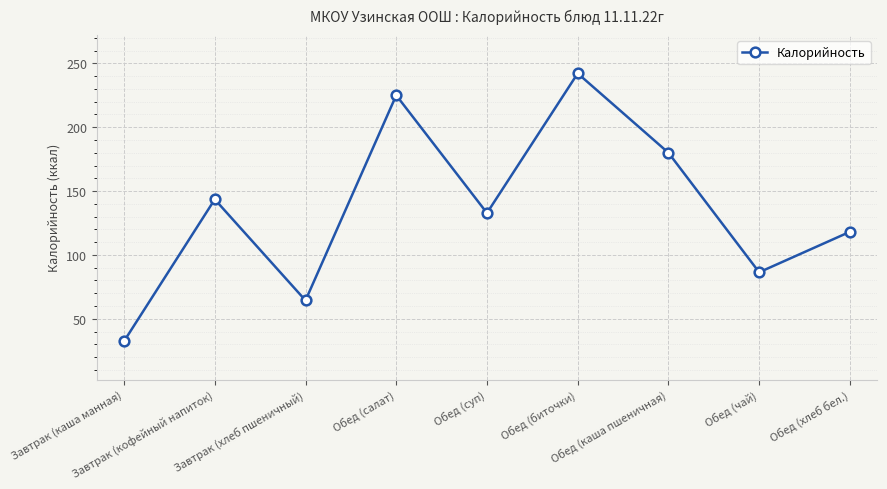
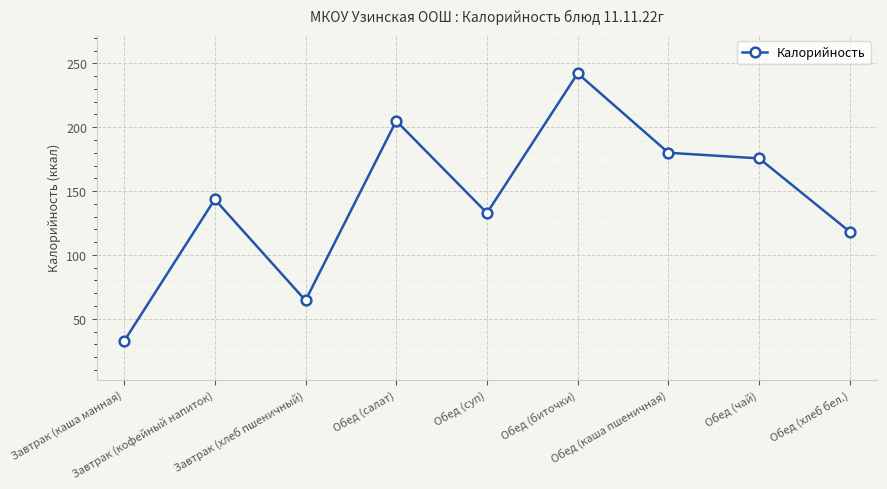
Обед (салат): 225 -> 205
Обед (чай): 86 -> 176
